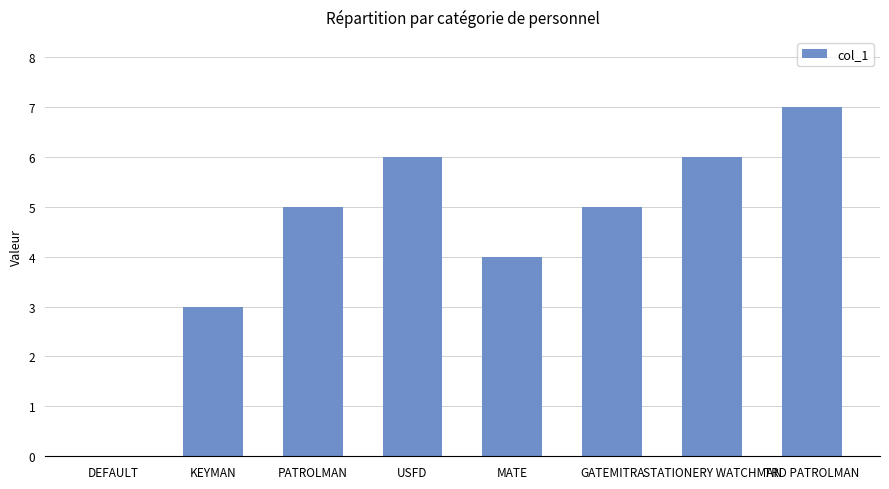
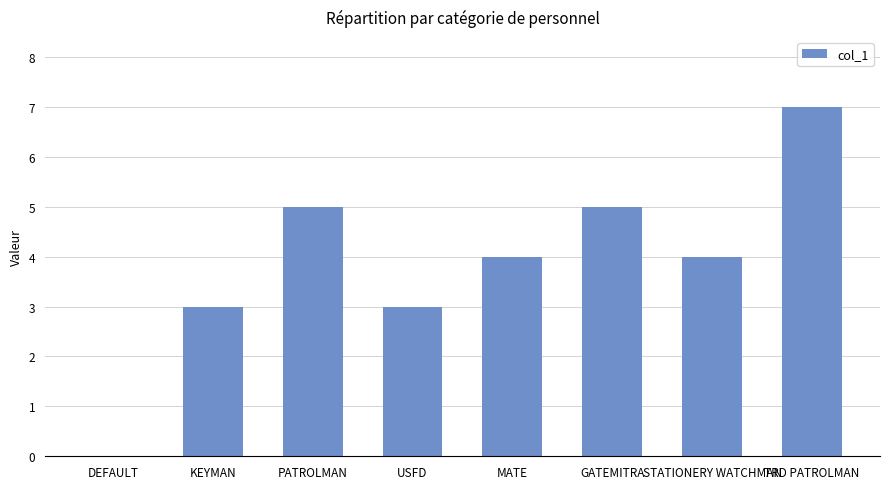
USFD: 6 -> 3
STATIONERY WATCHMAN: 6 -> 4
